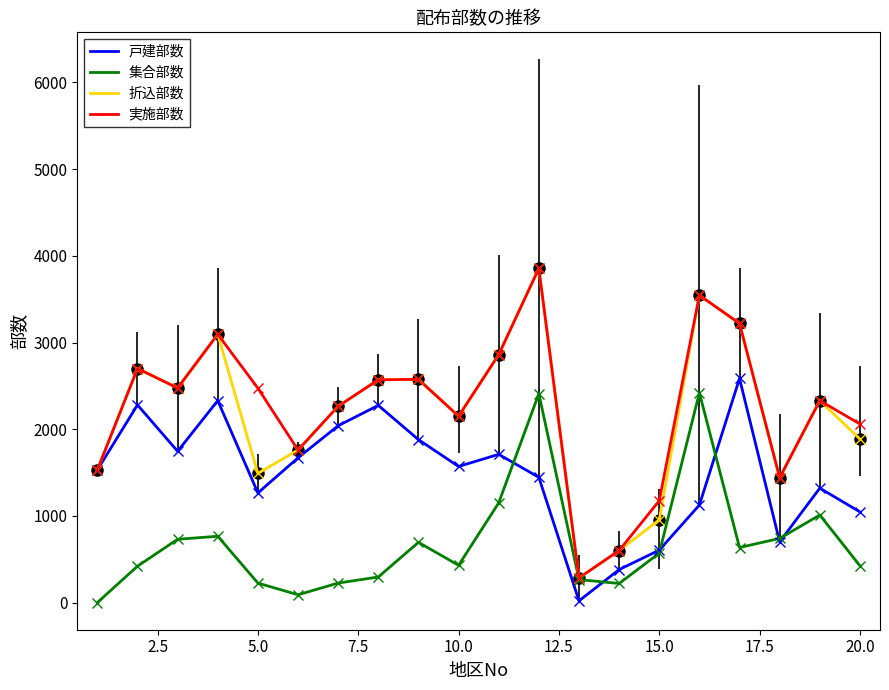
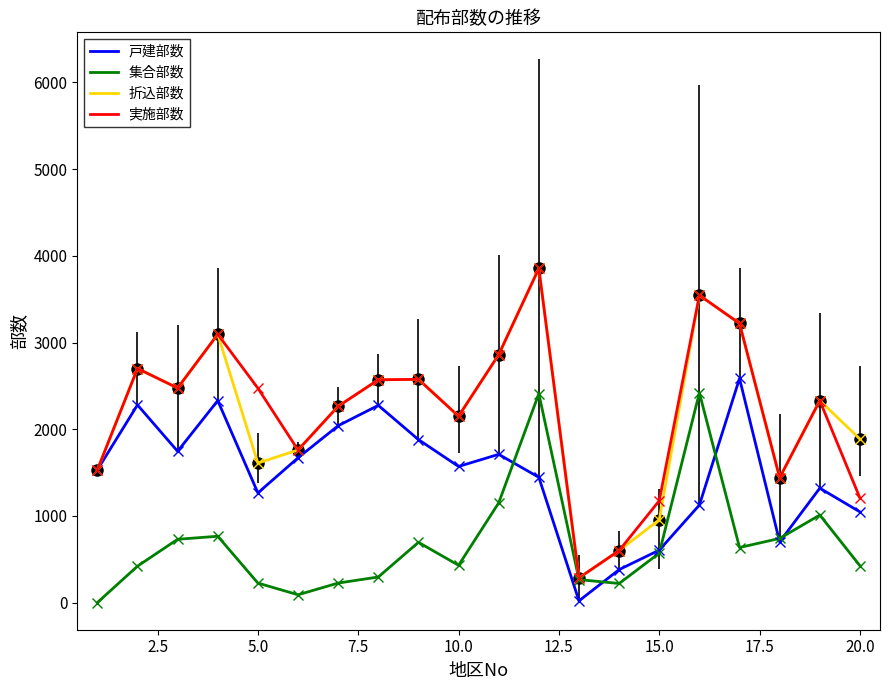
折込部数, 5.0: 1500 -> 1600
実施部数, 20.0: 2100 -> 1200
